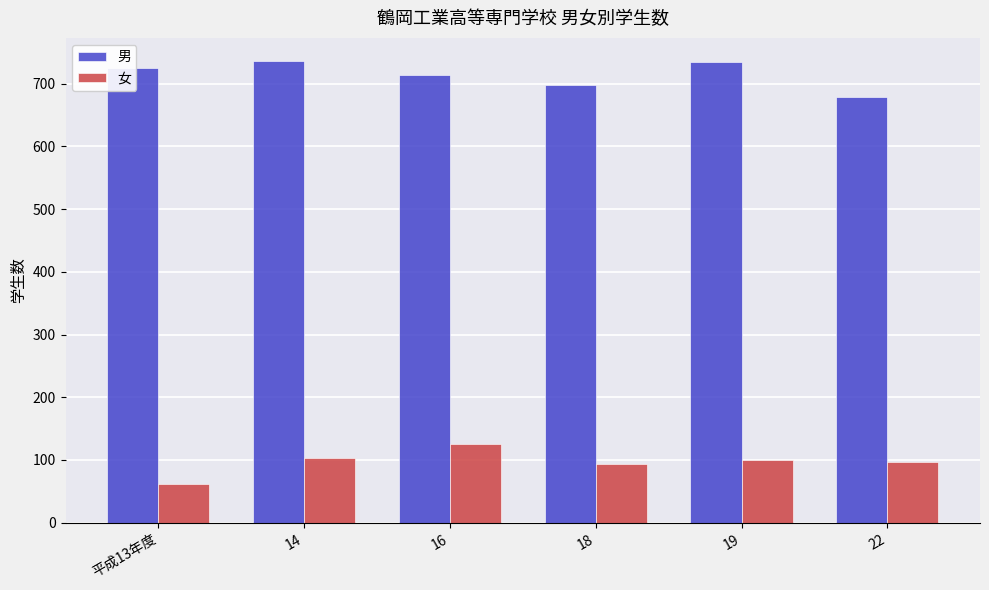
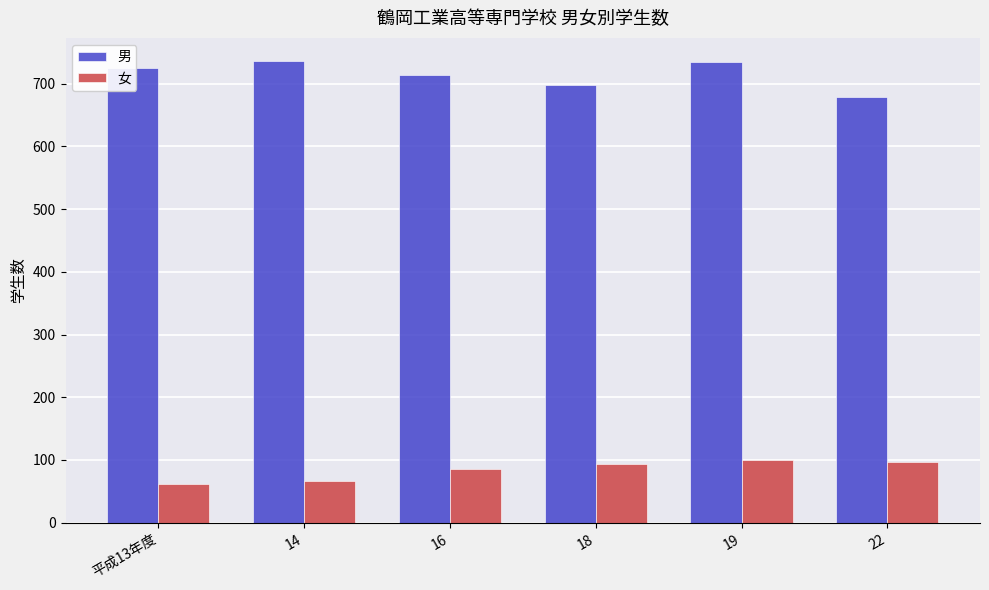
女, 14: 100 -> 70
女, 16: 130 -> 90
